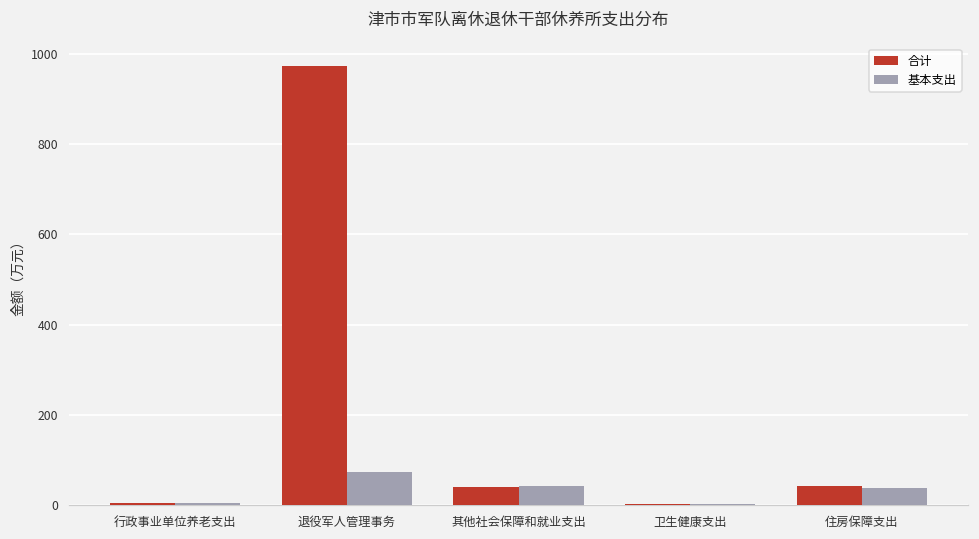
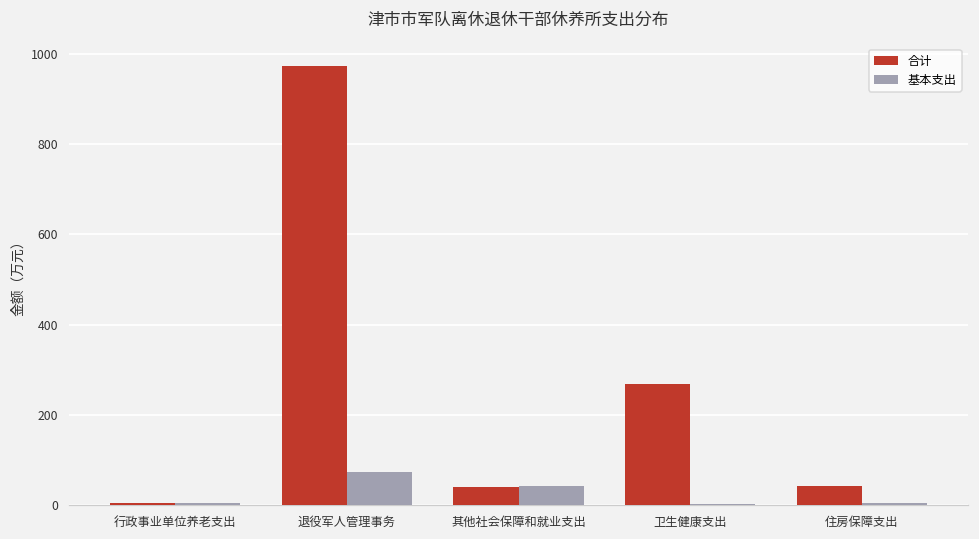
合计, 卫生健康支出: 0 -> 270
基本支出, 住房保障支出: 40 -> 0
